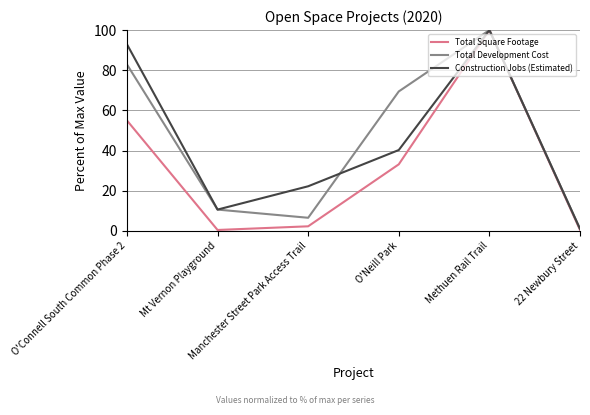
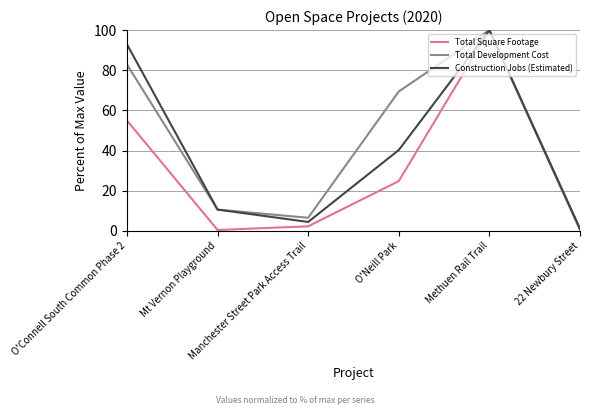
Construction Jobs (Estimated), Manchester Street Park Access Trail: 22 -> 4
Total Square Footage, O'Neill Park: 33 -> 25
